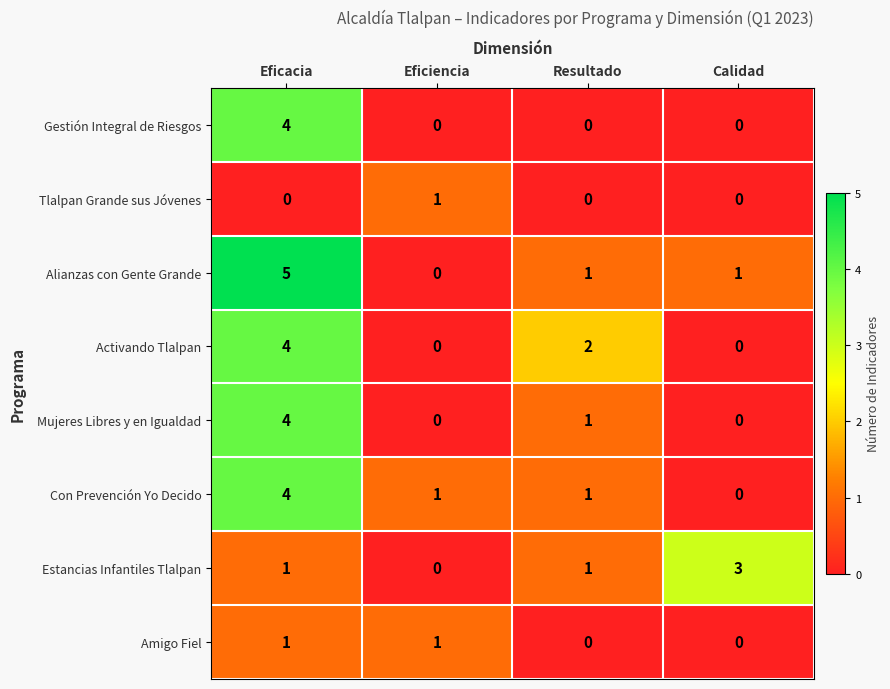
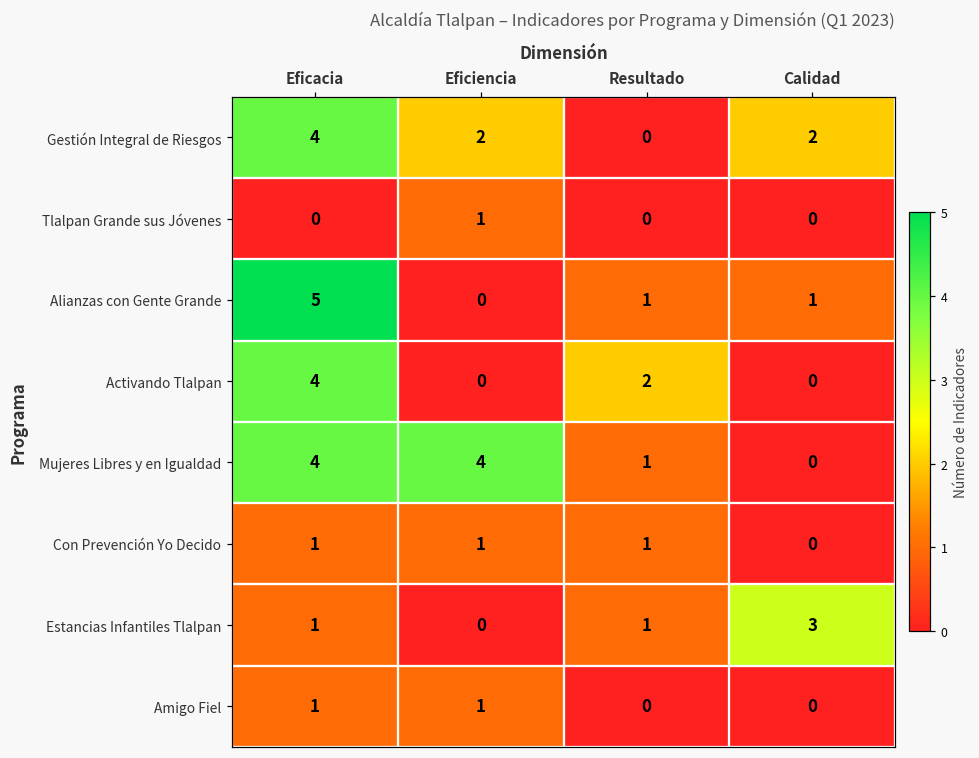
Gestión Integral de Riesgos, Eficiencia: 0 -> 2
Gestión Integral de Riesgos, Calidad: 0 -> 2
Mujeres Libres y en Igualdad, Eficiencia: 0 -> 4
Con Prevención Yo Decido, Eficacia: 4 -> 1
